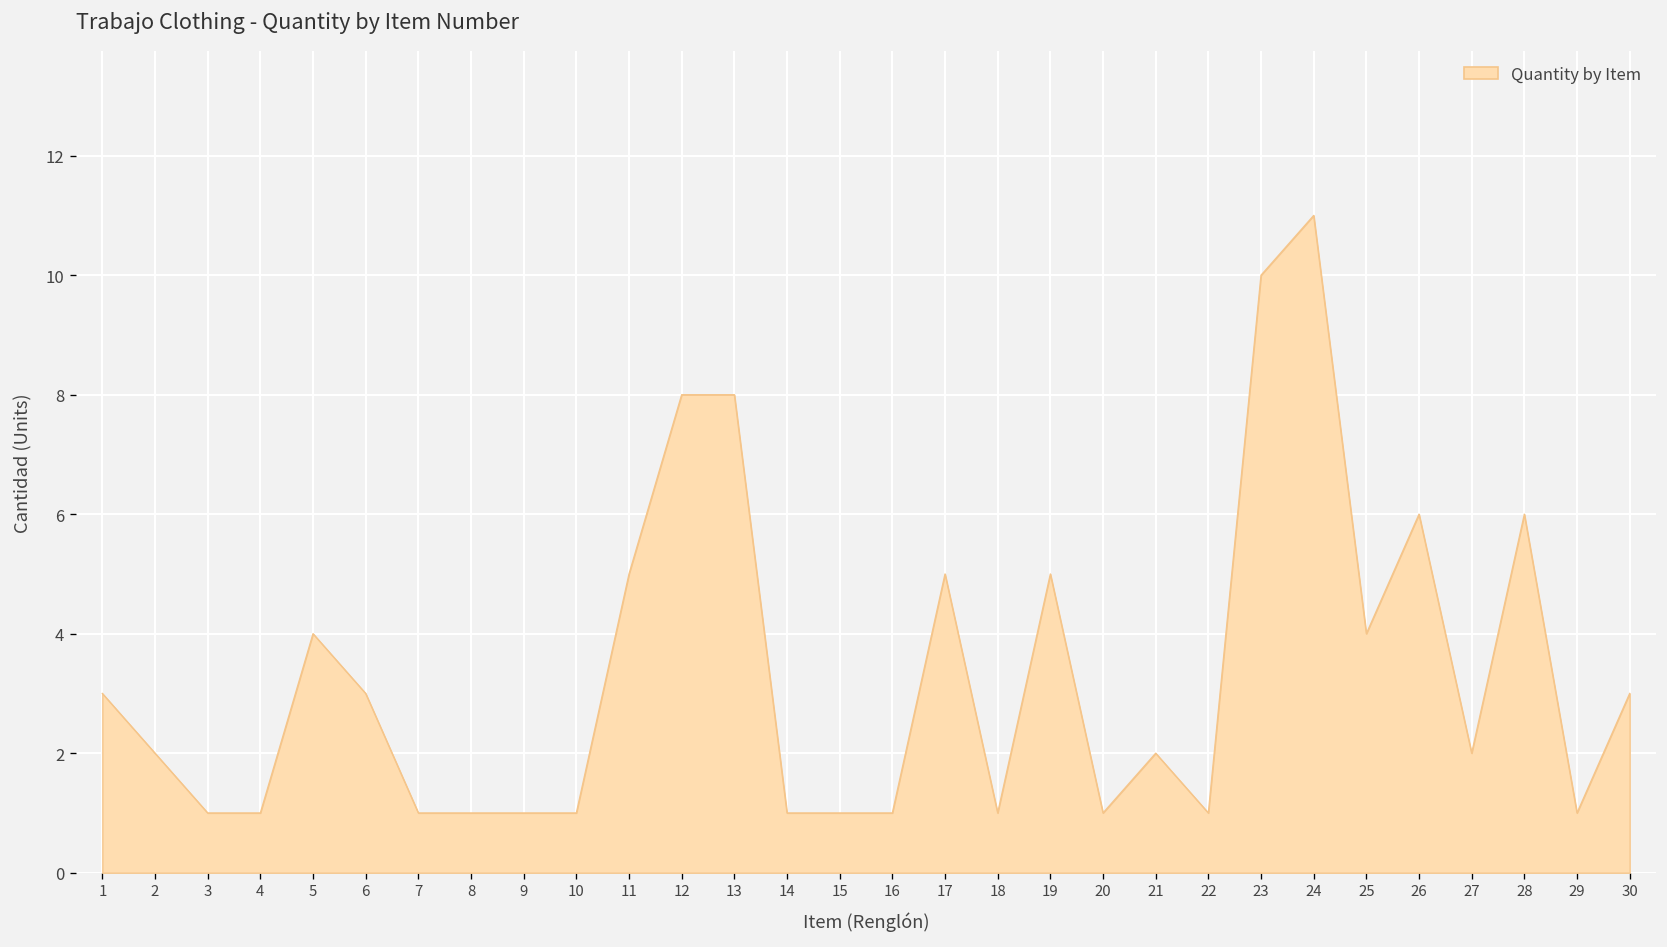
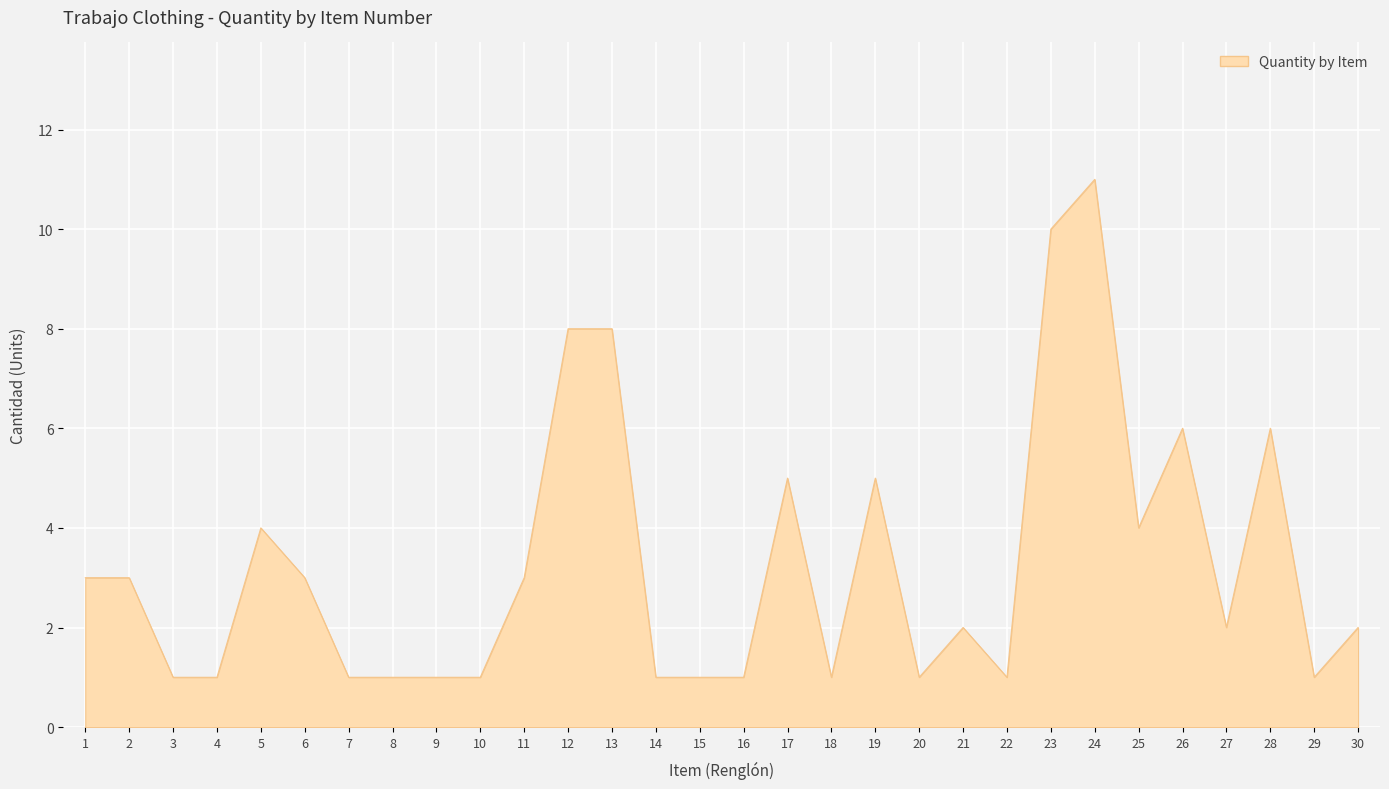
2: 2 -> 3
11: 5 -> 3
30: 3 -> 2
